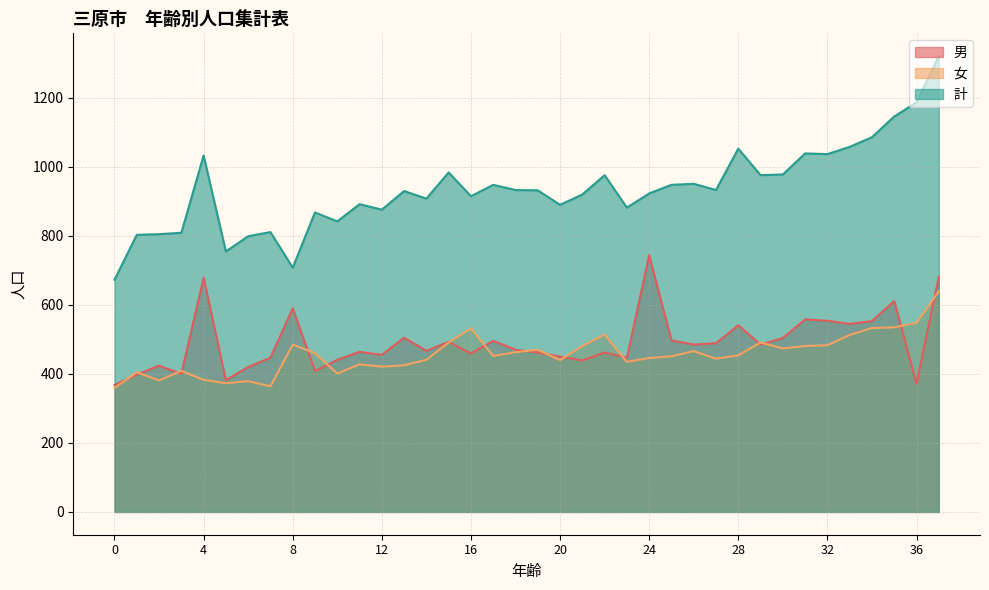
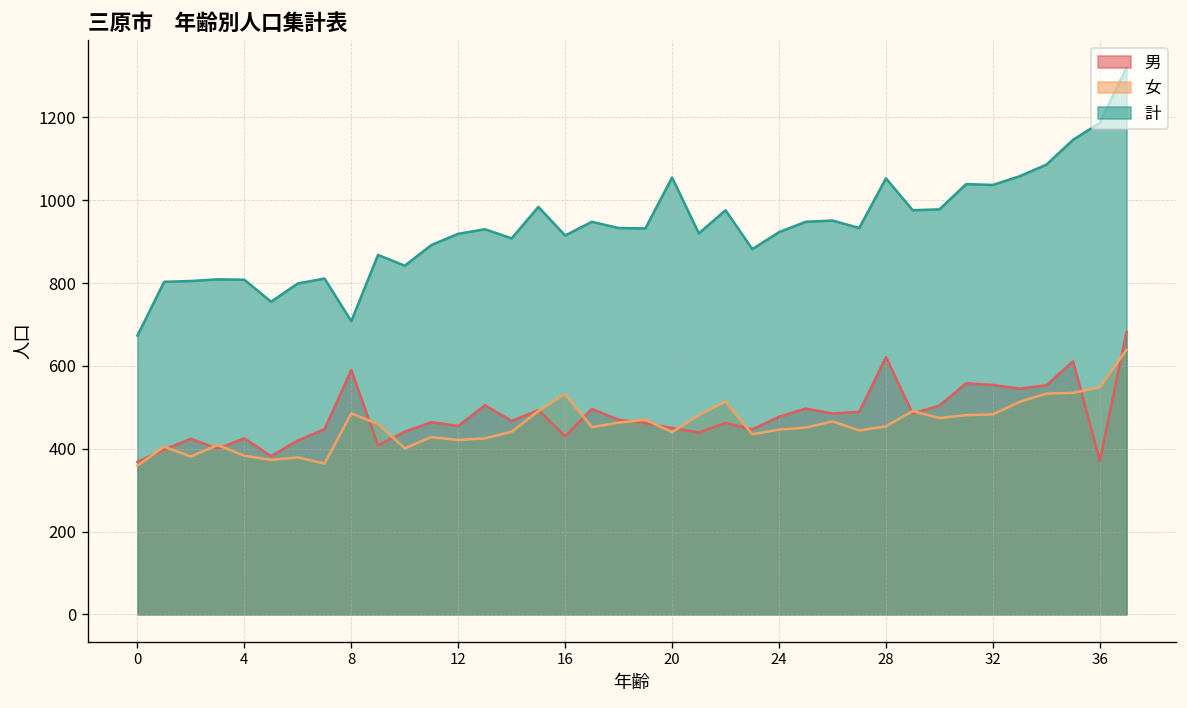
男, 4: 680 -> 430
計, 4: 1030 -> 810
計, 12: 880 -> 920
男, 16: 460 -> 430
計, 20: 890 -> 1060
男, 24: 740 -> 480
男, 28: 540 -> 620
